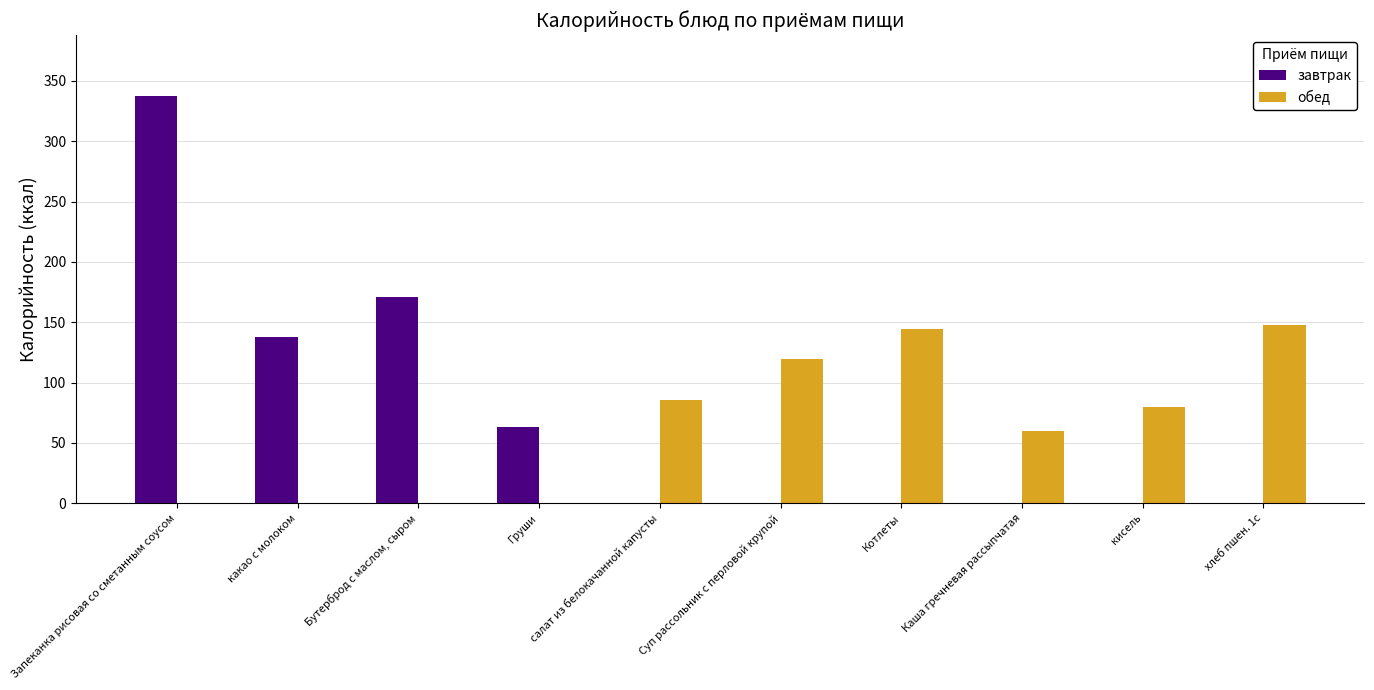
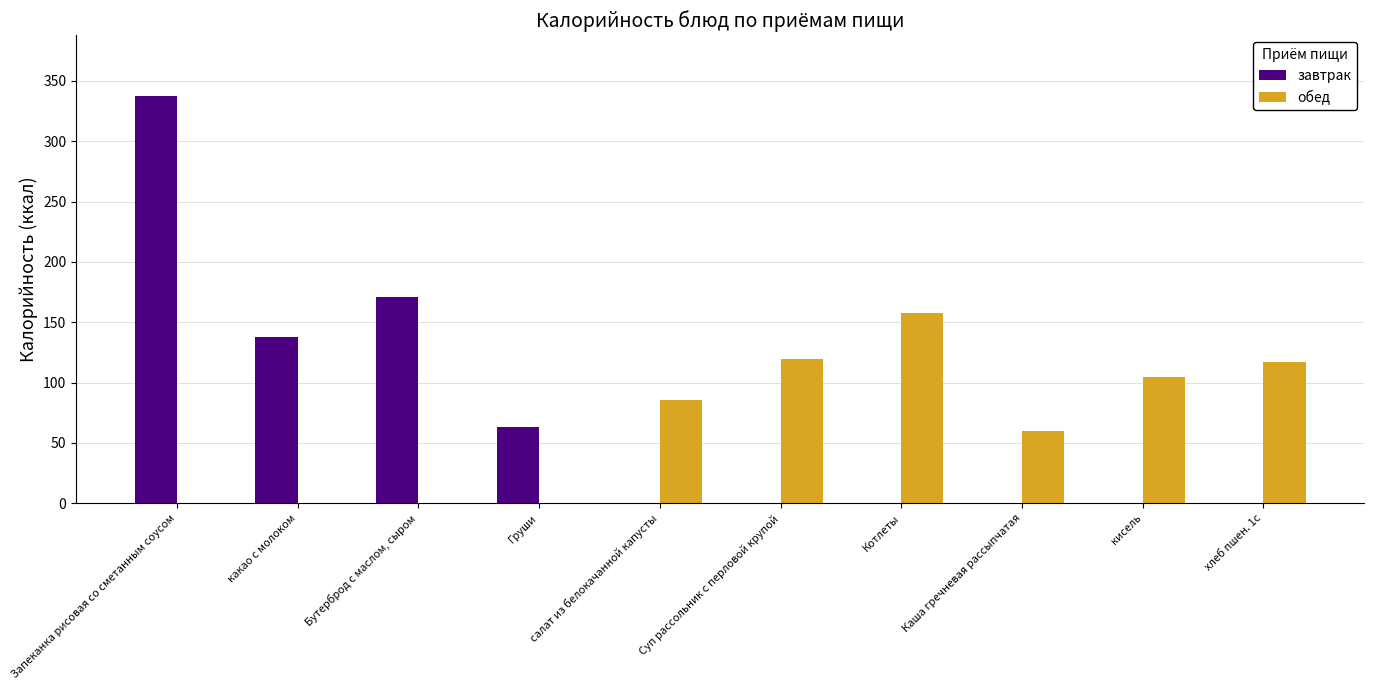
обед, Котлеты: 144 -> 158
обед, кисель: 80 -> 105
обед, хлеб пшен. 1с: 147 -> 118
